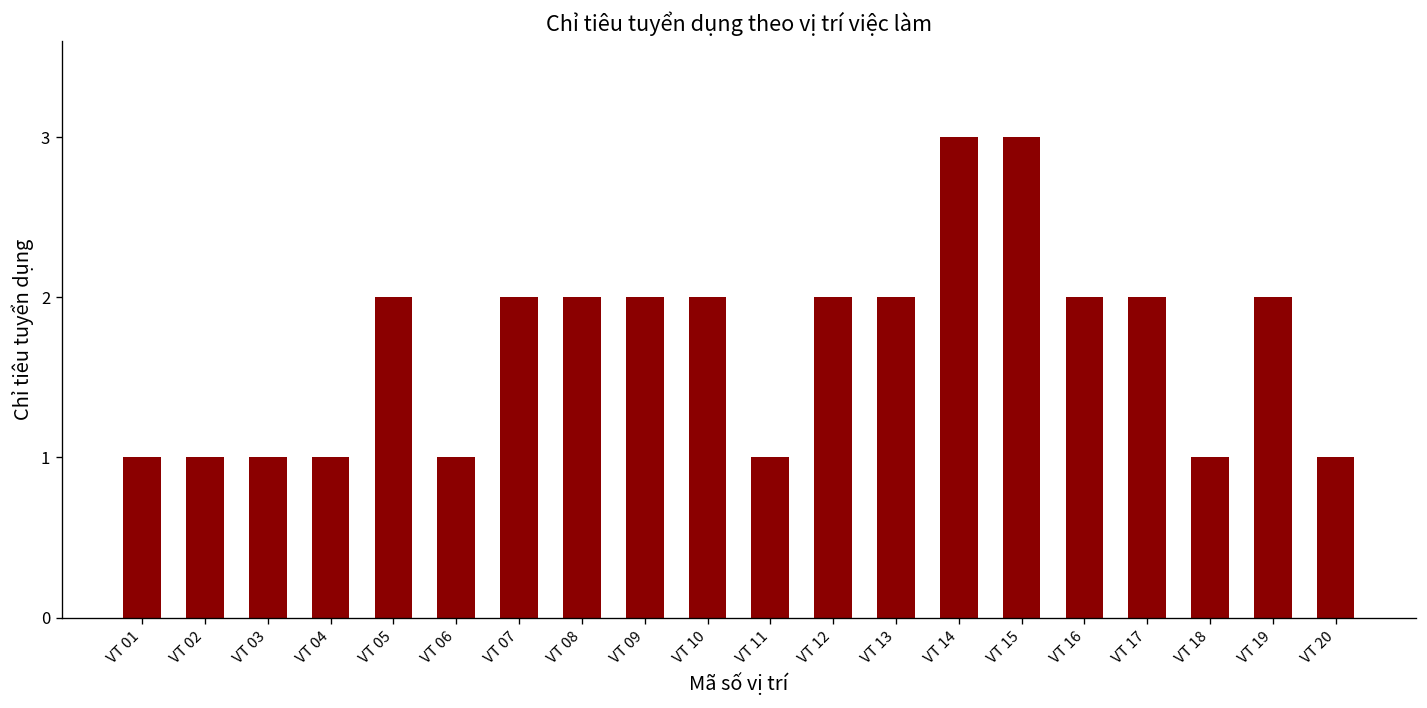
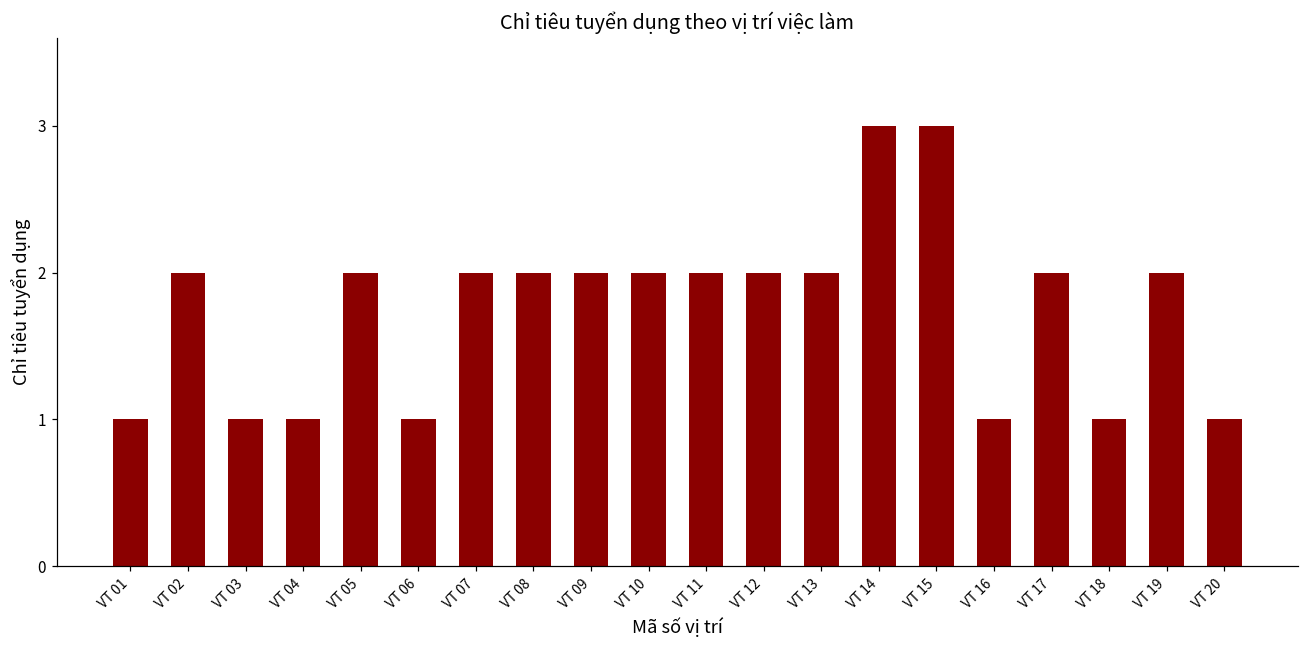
VT 02: 1 -> 2
VT 11: 1 -> 2
VT 16: 2 -> 1
